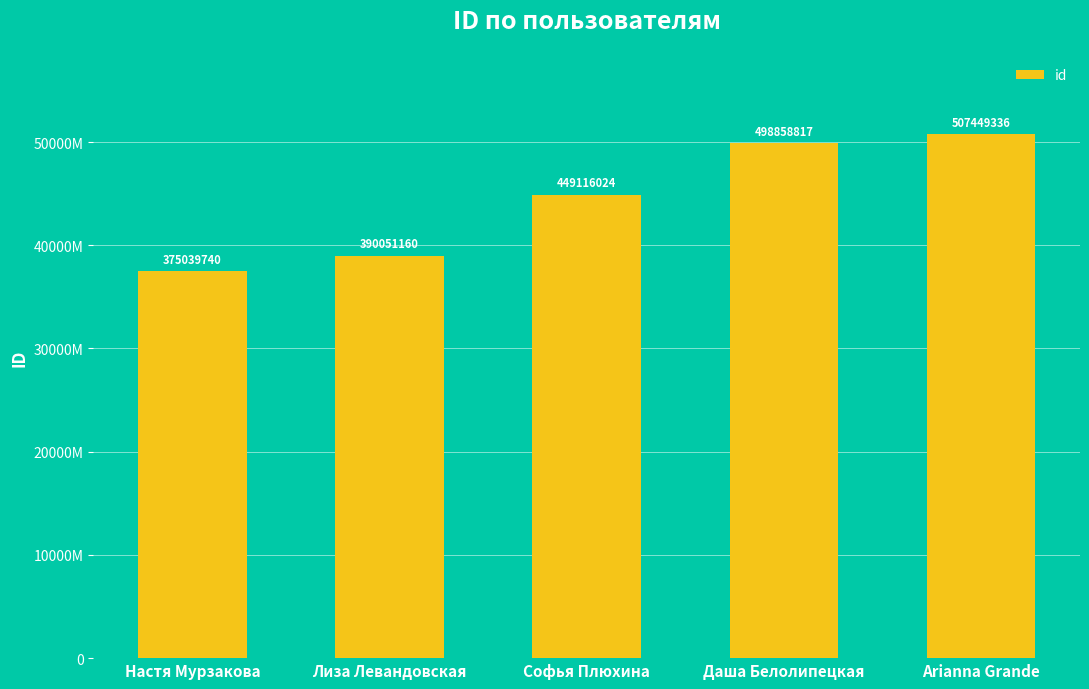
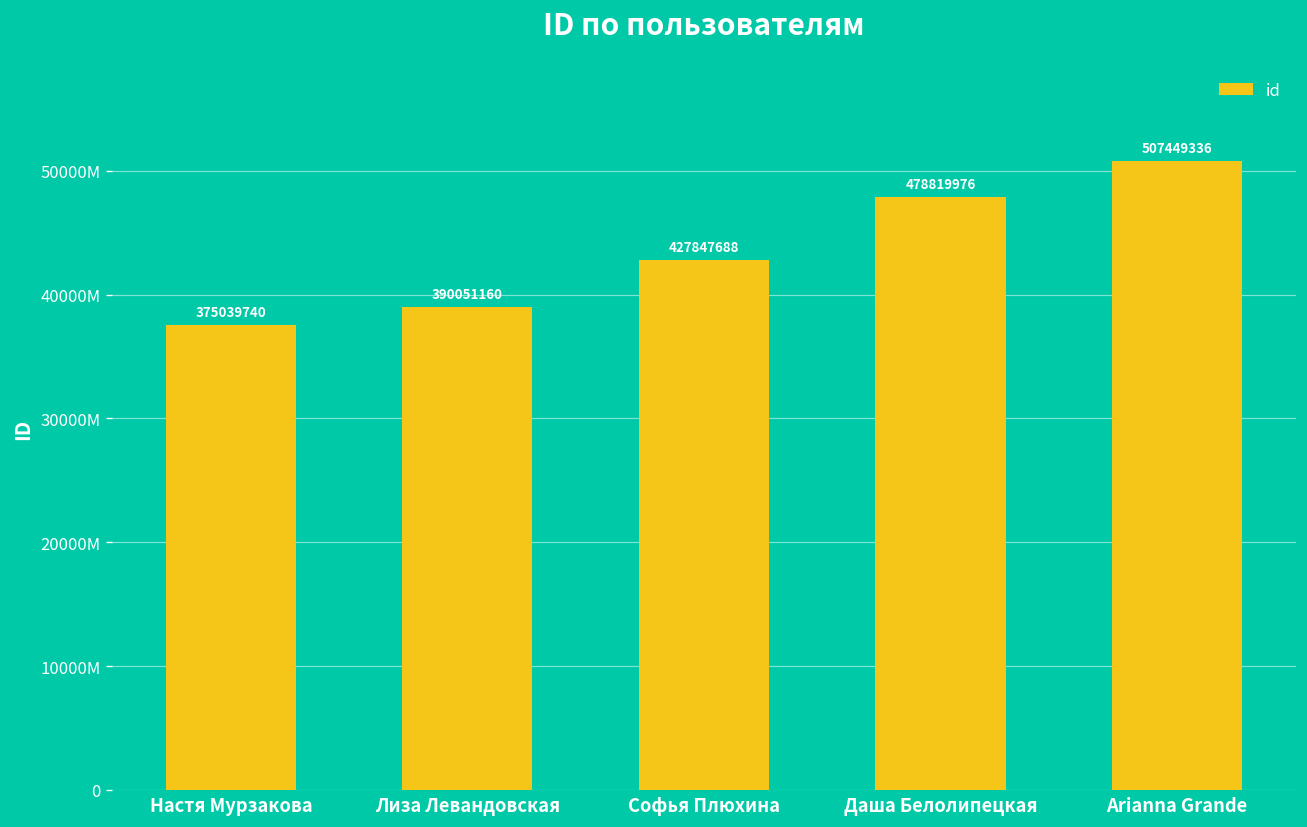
Софья Плюхина: 449116024 -> 427847688
Даша Белолипецкая: 498858817 -> 478819976
